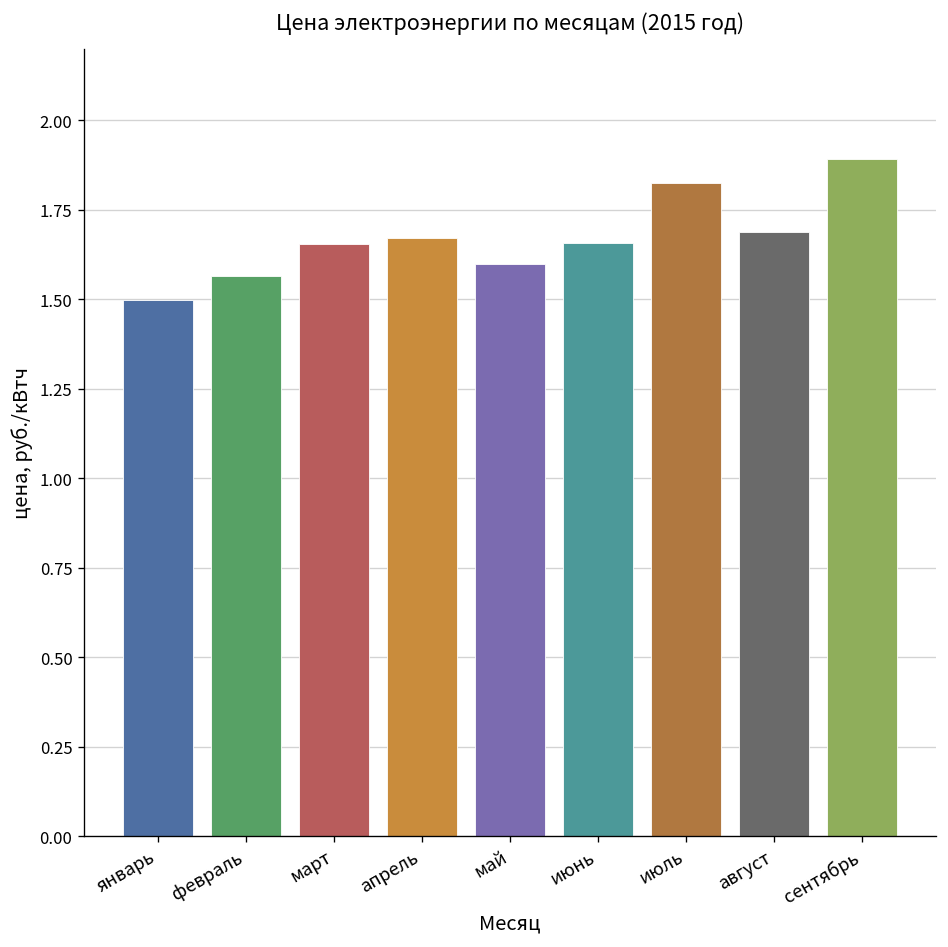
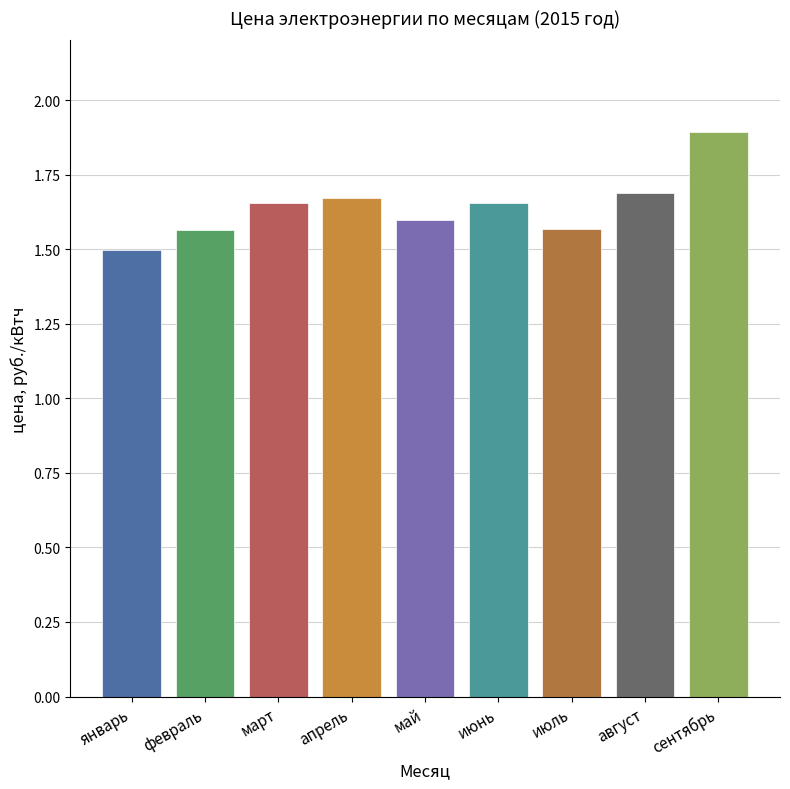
июль: 1.83 -> 1.57
